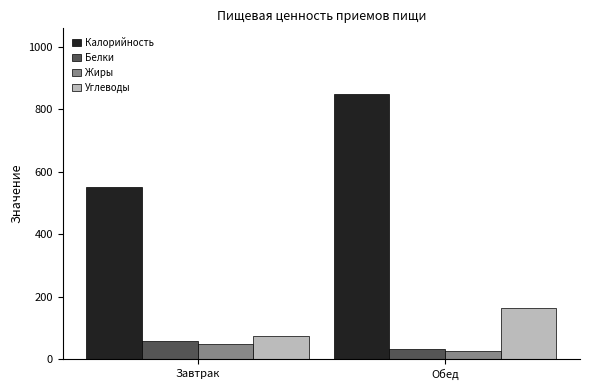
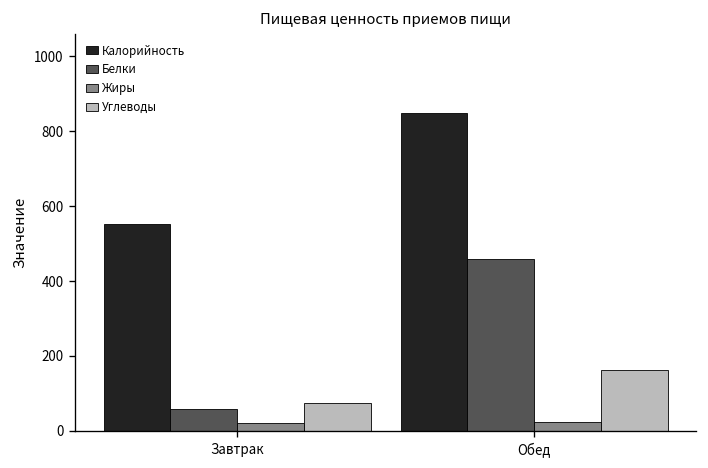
Жиры, Завтрак: 50 -> 20
Белки, Обед: 30 -> 460
